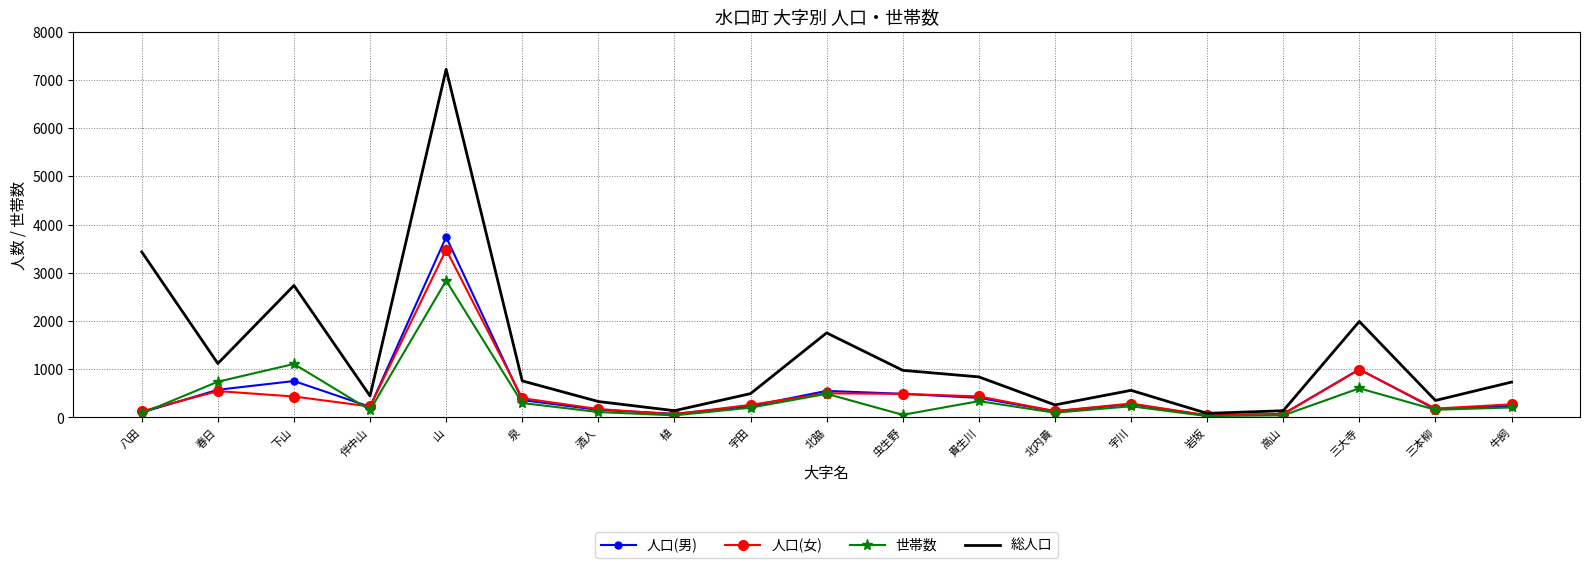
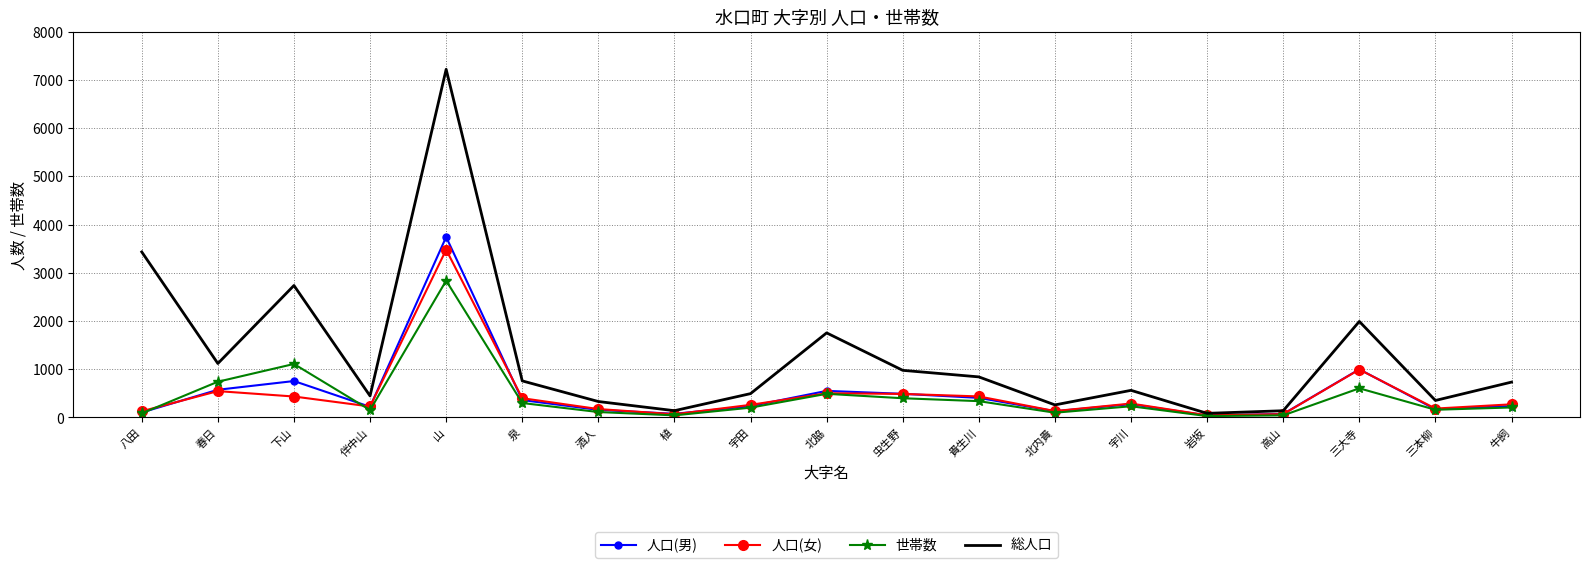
世帯数, 虫生野: 100 -> 400
